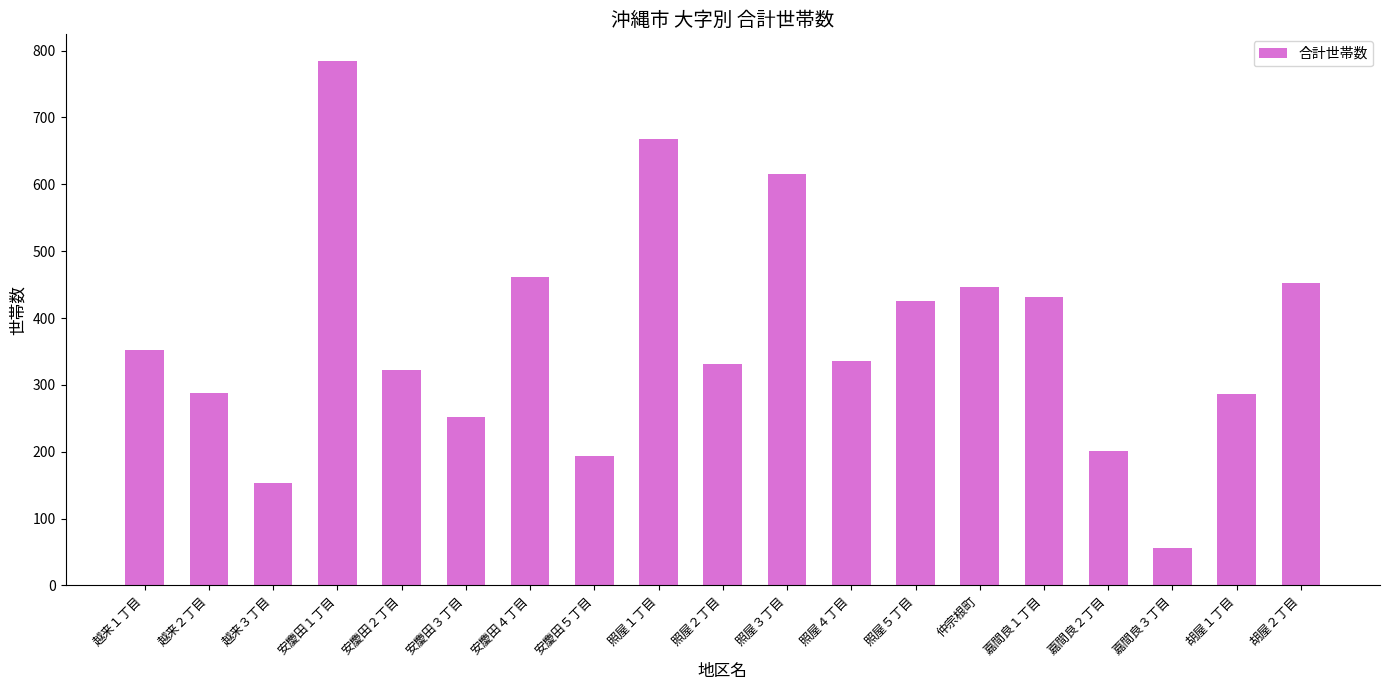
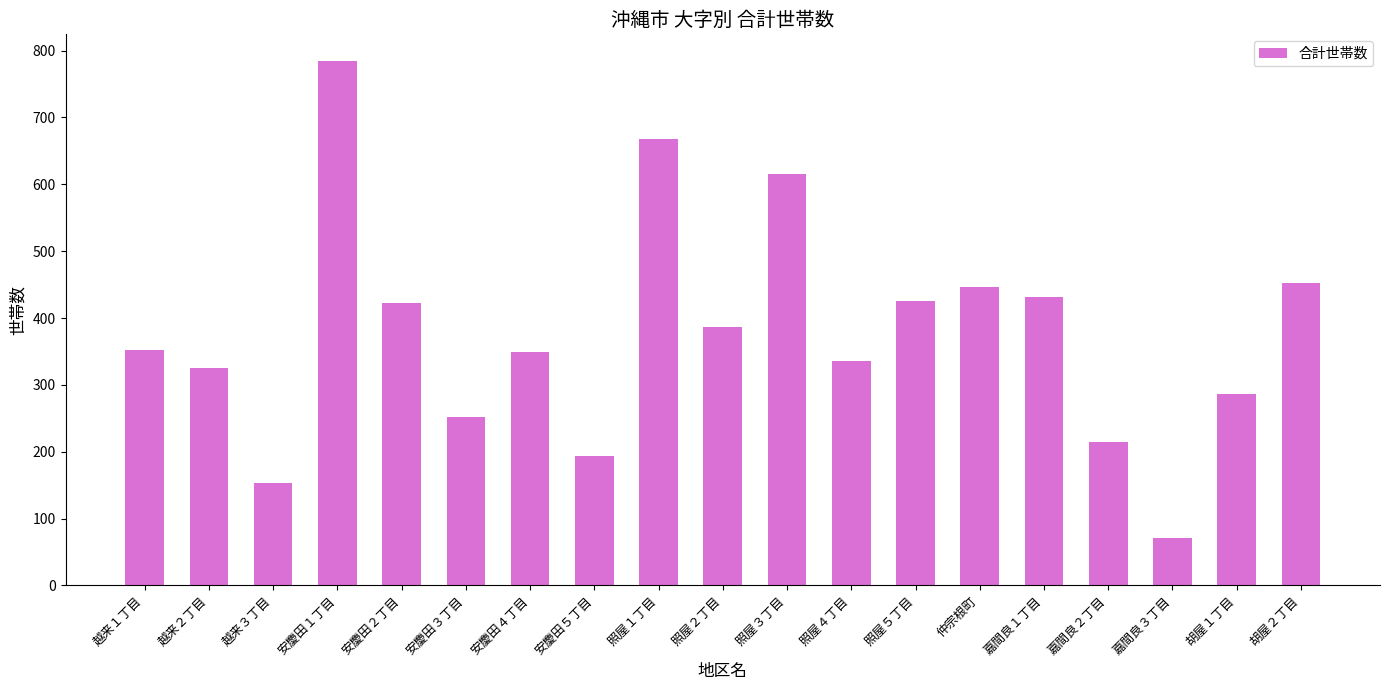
越来２丁目: 290 -> 330
安慶田２丁目: 320 -> 420
安慶田４丁目: 460 -> 350
照屋２丁目: 330 -> 390
嘉間良２丁目: 200 -> 210
嘉間良３丁目: 60 -> 70
